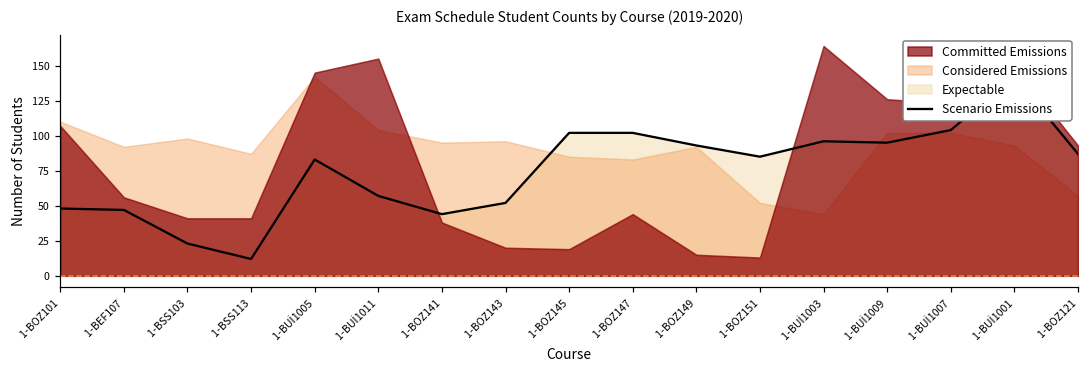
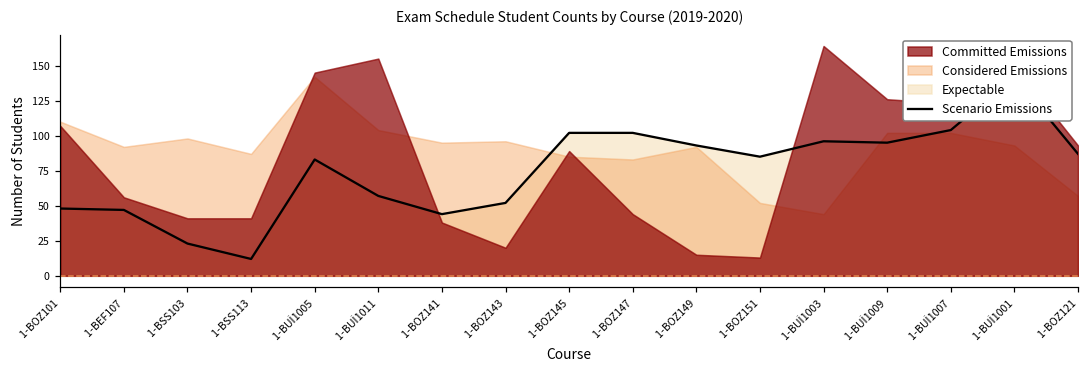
Committed Emissions, 1-BOZ145: 19 -> 89
